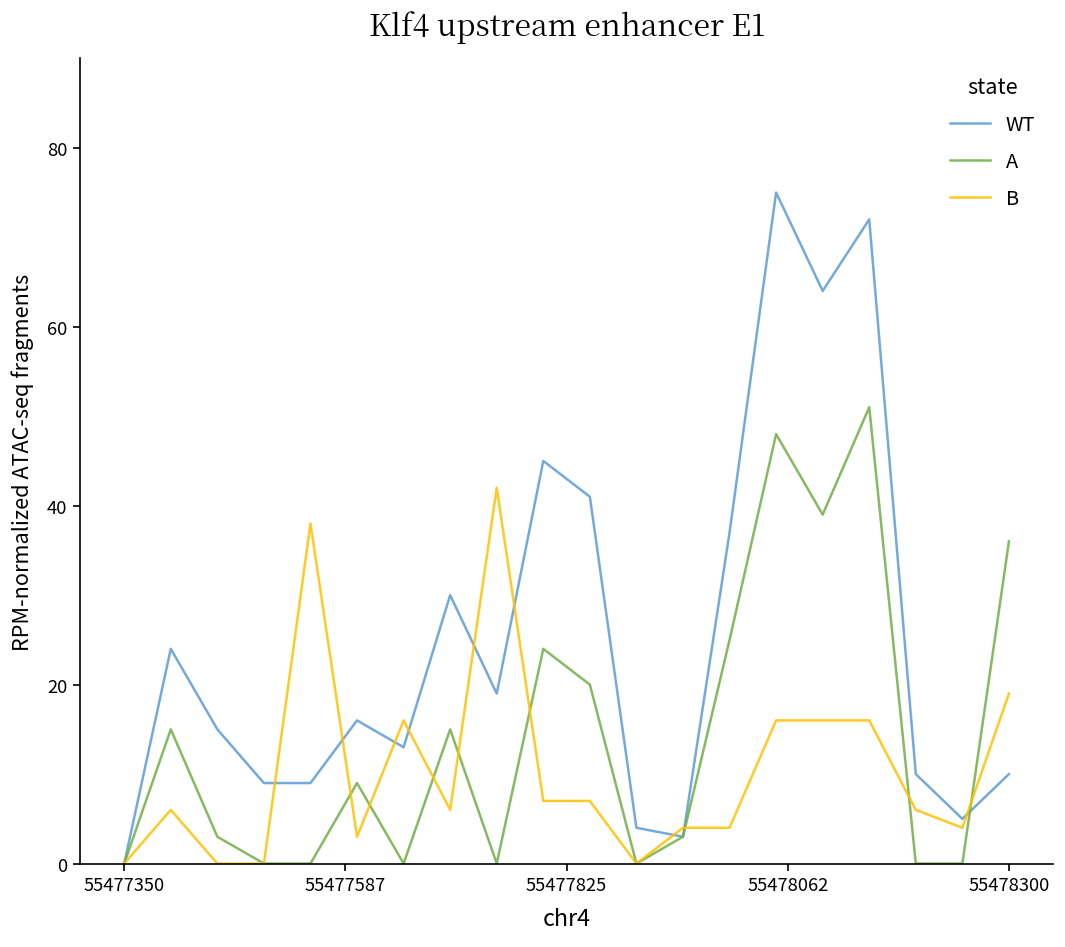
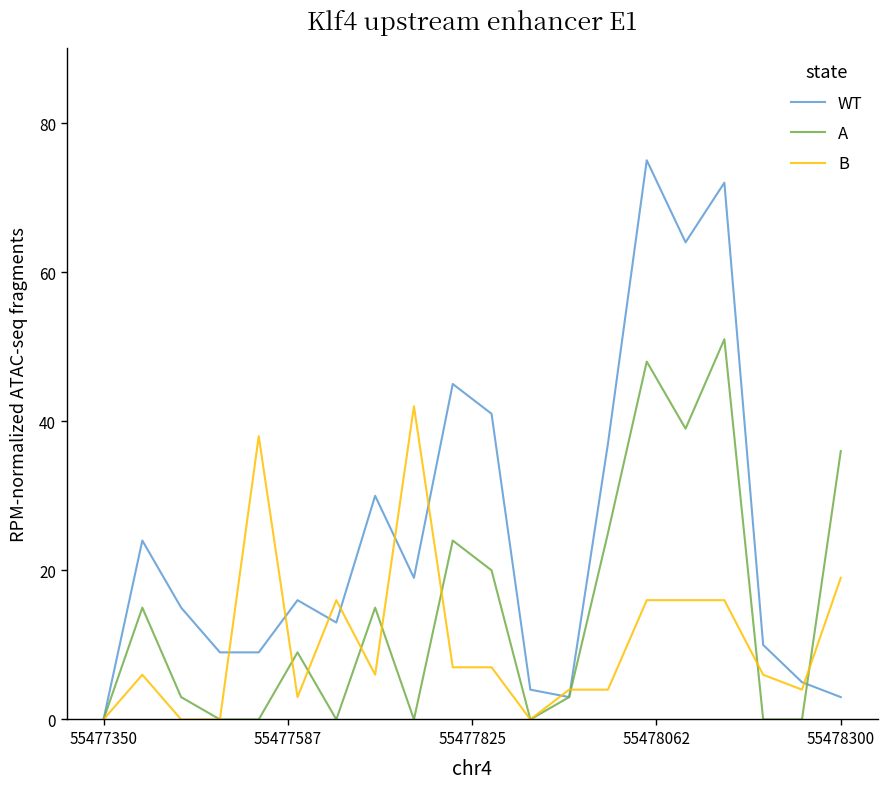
WT, 55478300: 10 -> 3
